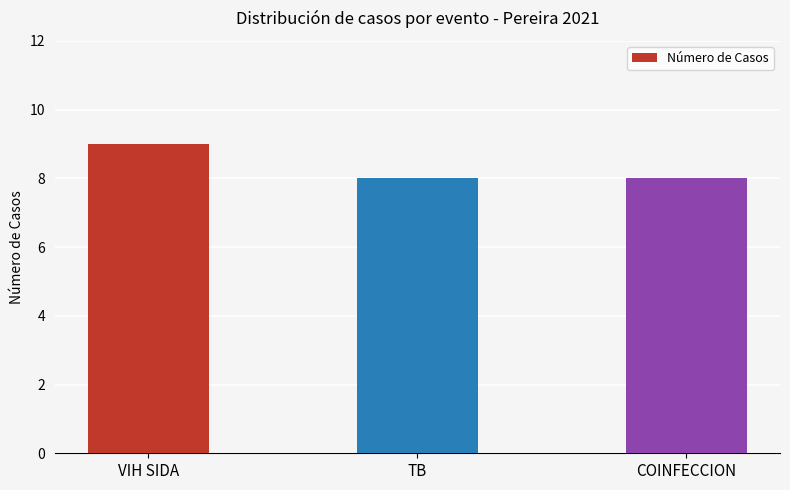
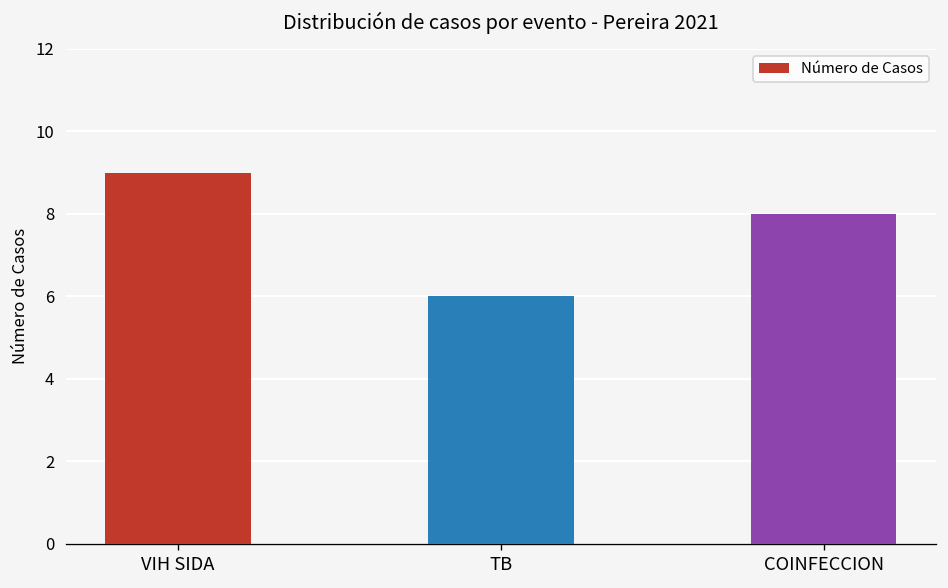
TB: 8 -> 6
